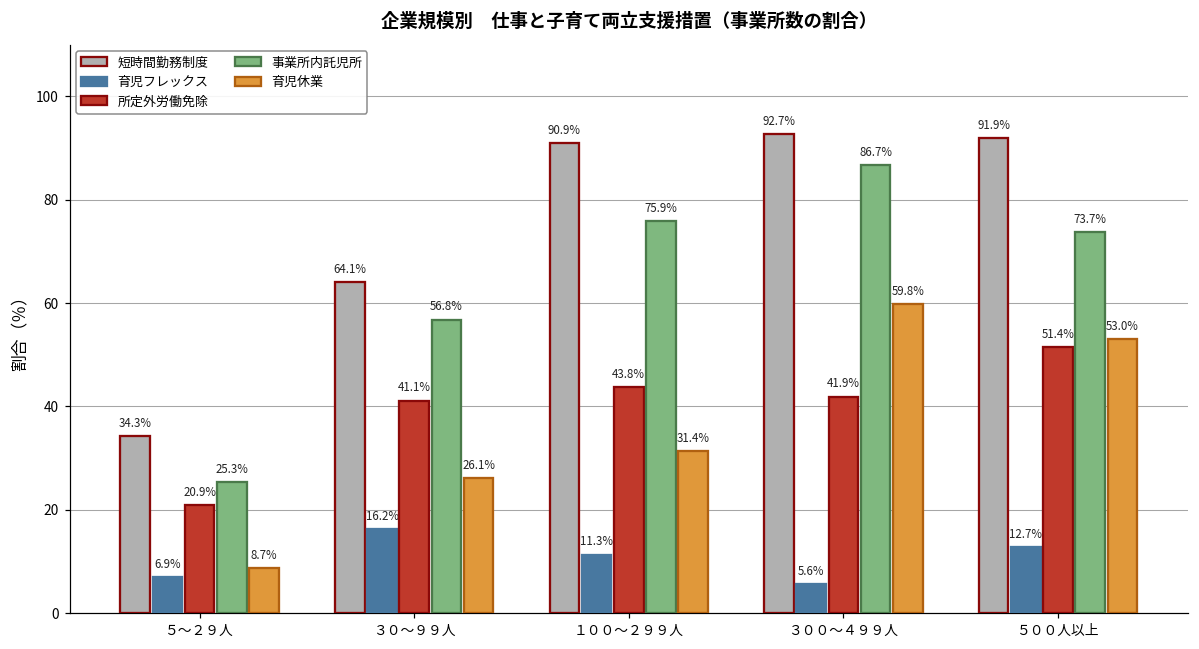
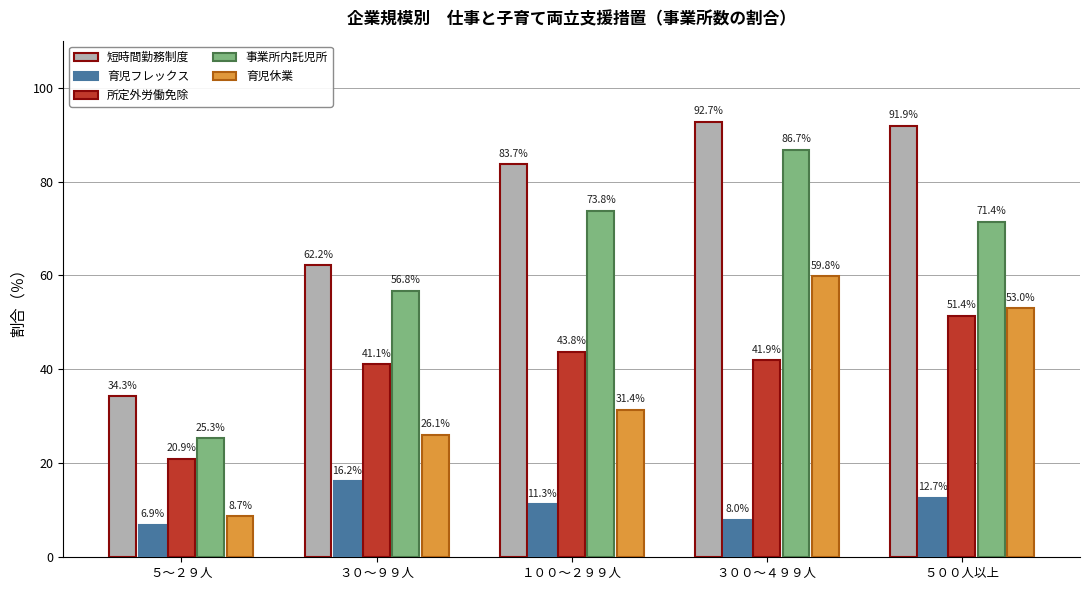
短時間勤務制度, ３０～９９人: 64.1% -> 62.2%
短時間勤務制度, １００～２９９人: 90.9% -> 83.7%
事業所内託児所, １００～２９９人: 75.9% -> 73.8%
育児フレックス, ３００～４９９人: 5.6% -> 8.0%
事業所内託児所, ５００人以上: 73.7% -> 71.4%
